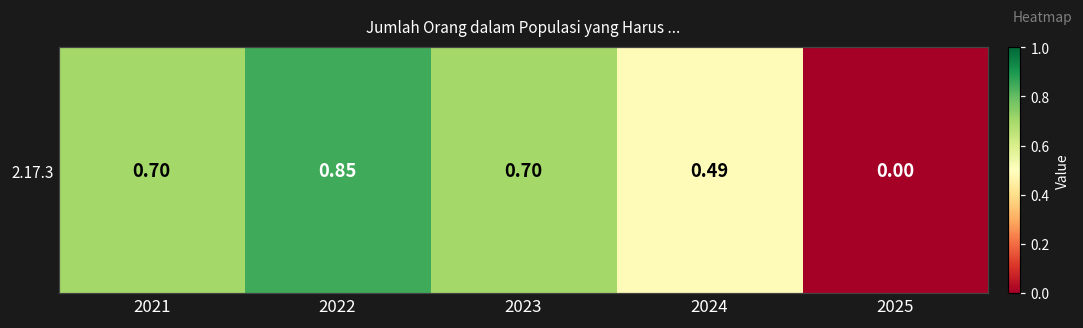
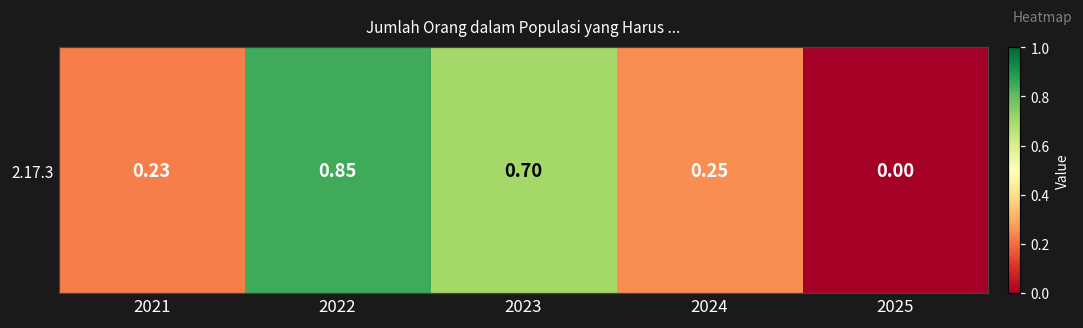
2.17.3, 2021: 0.70 -> 0.23
2.17.3, 2024: 0.49 -> 0.25
